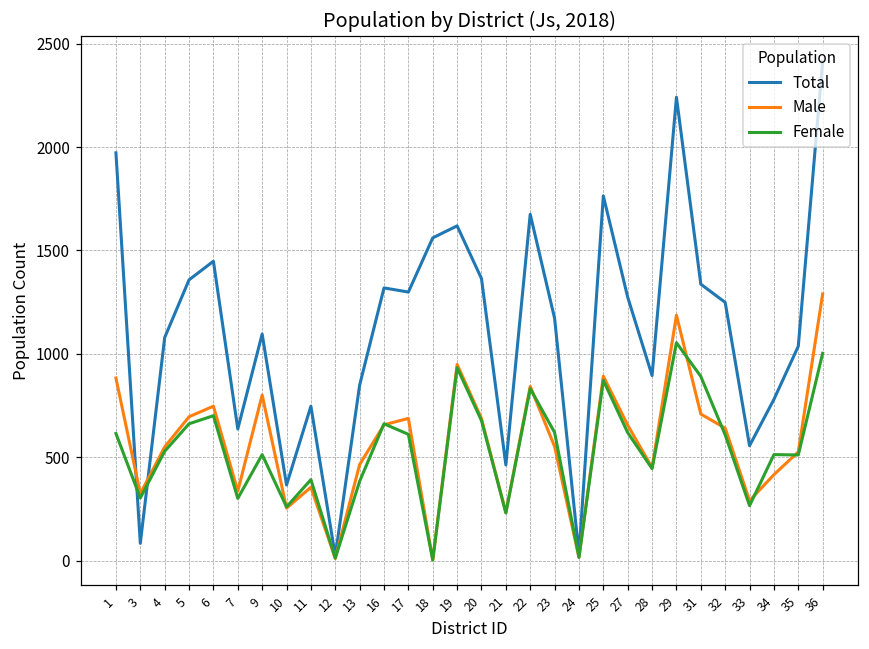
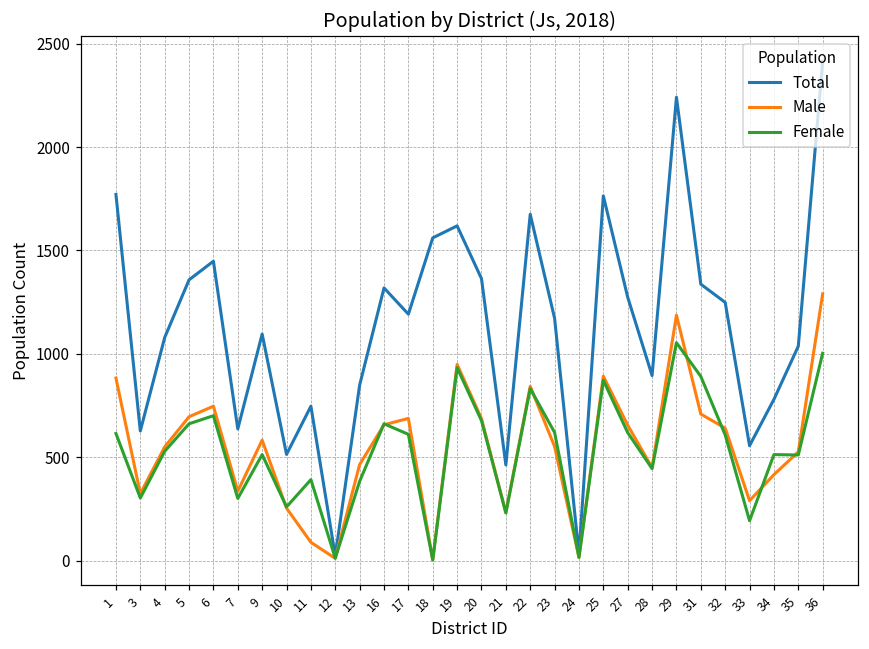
Total, 1: 1970 -> 1770
Total, 3: 80 -> 630
Male, 9: 800 -> 580
Total, 10: 370 -> 510
Male, 11: 360 -> 90
Total, 17: 1300 -> 1190
Female, 33: 270 -> 190
